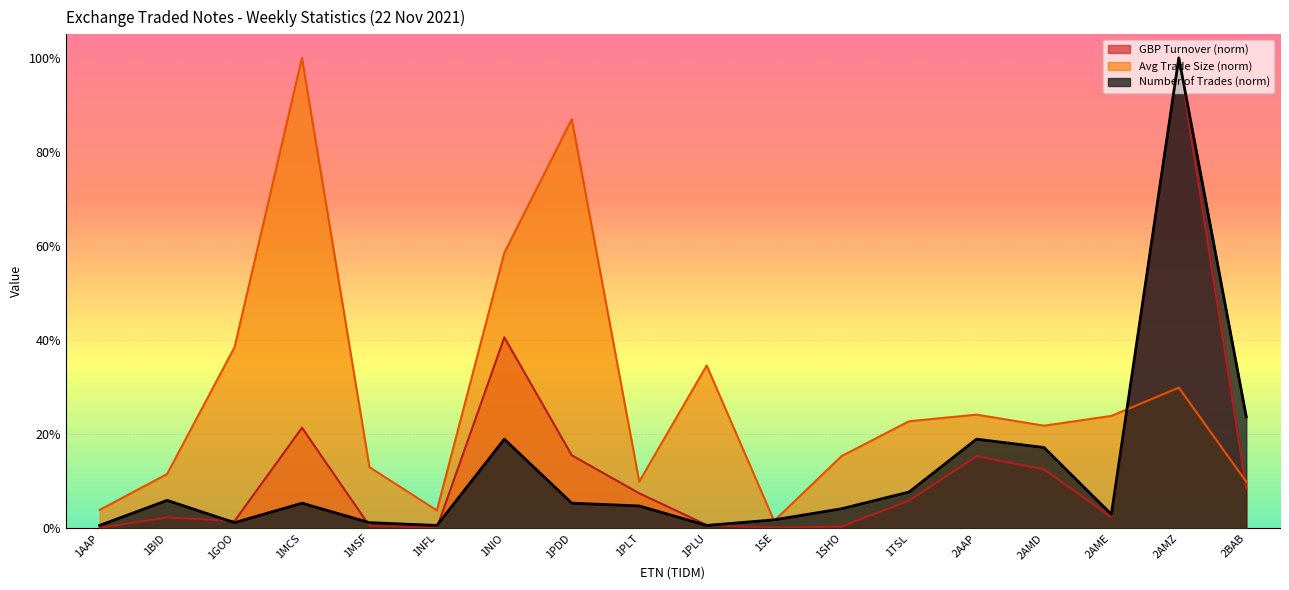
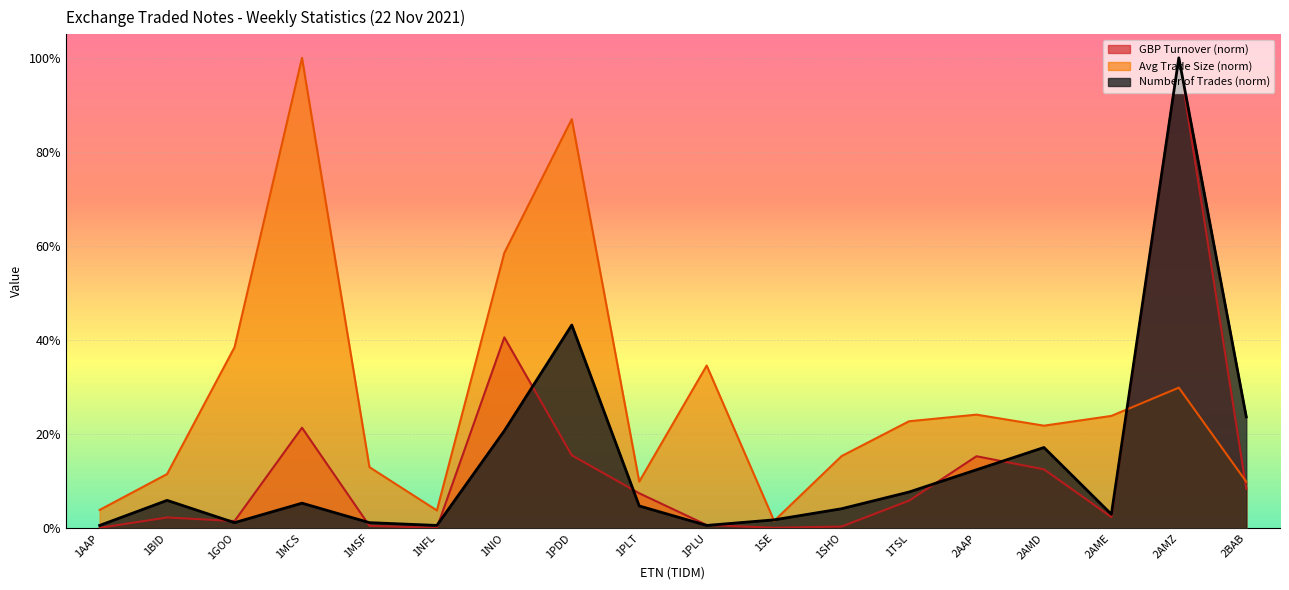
Number of Trades (norm), 1NIO: 19% -> 21%
Number of Trades (norm), 1PDD: 5% -> 43%
Number of Trades (norm), 2AAP: 19% -> 12%
